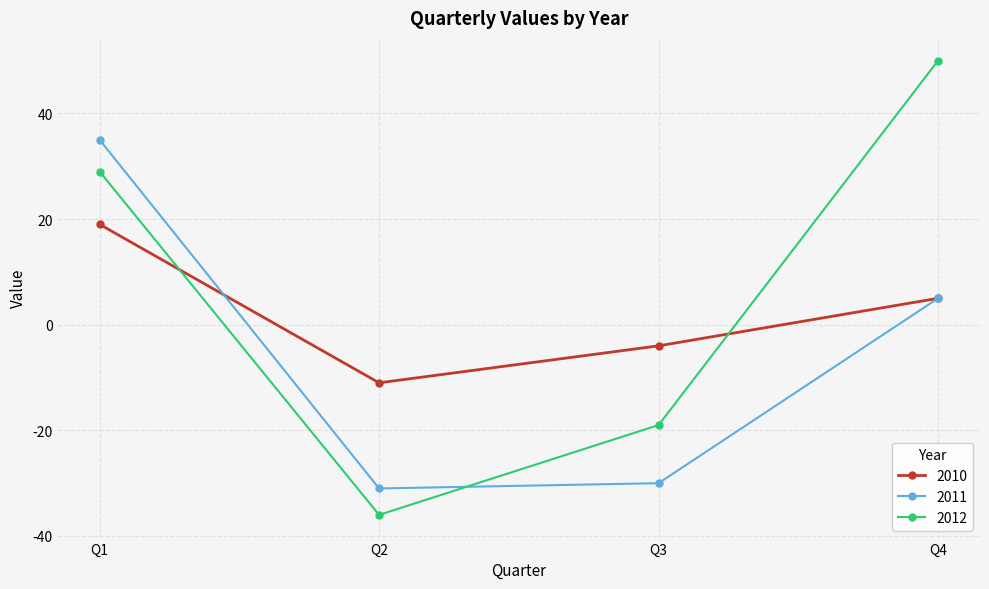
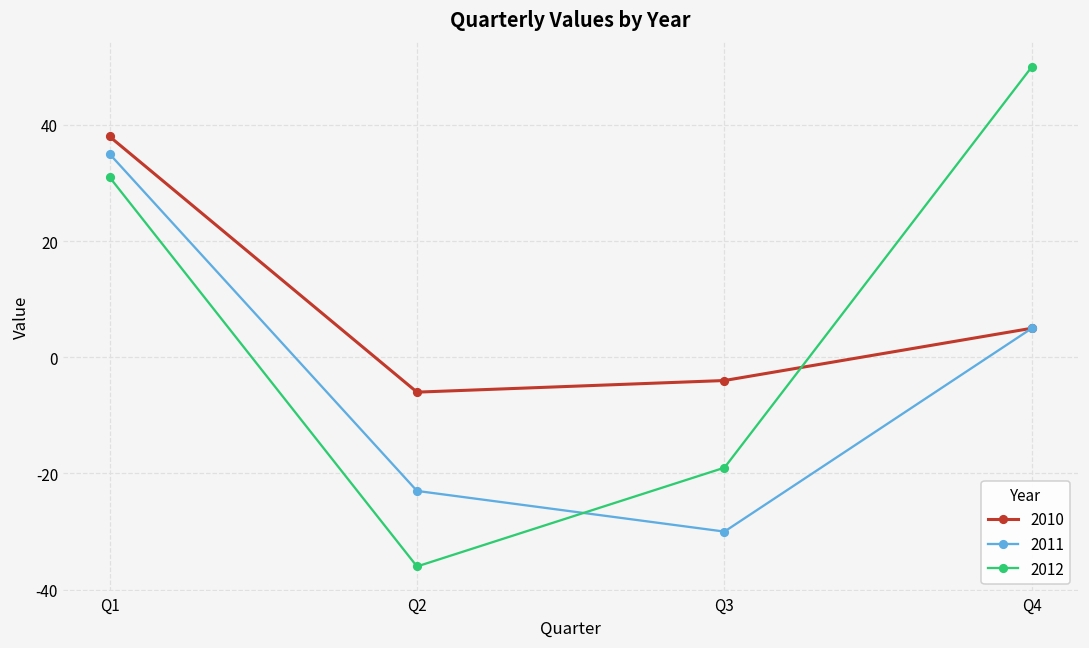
2010, Q1: 19 -> 38
2012, Q1: 29 -> 31
2010, Q2: -11 -> -6
2011, Q2: -31 -> -23
